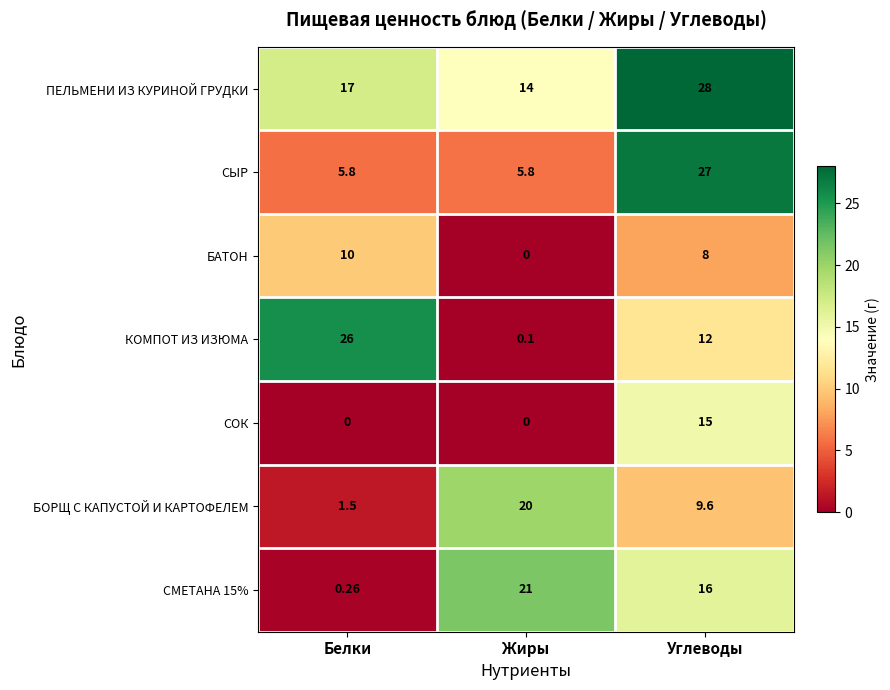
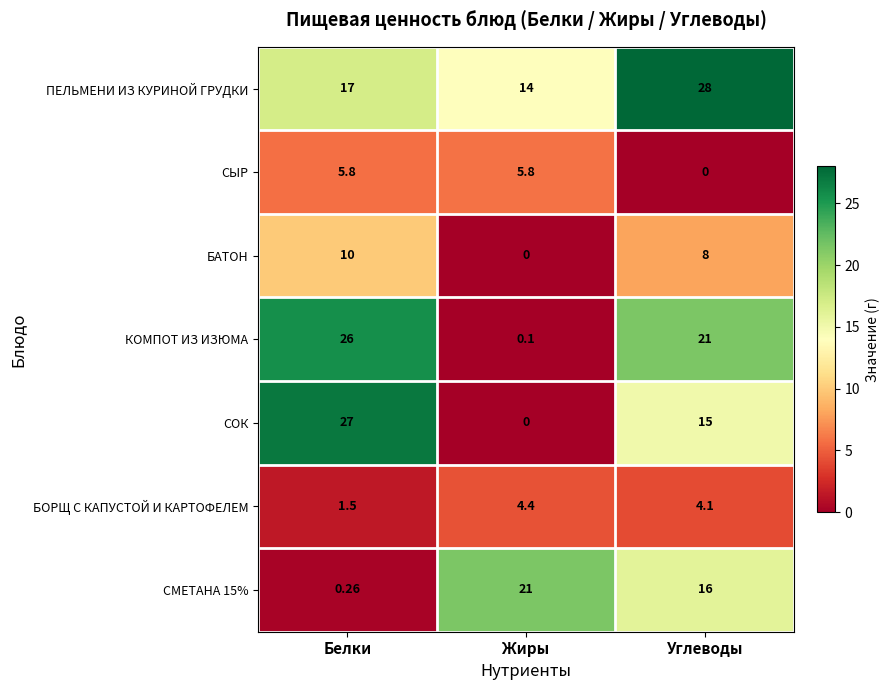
СЫР, Углеводы: 27 -> 0
КОМПОТ ИЗ ИЗЮМА, Углеводы: 12 -> 21
СОК, Белки: 0 -> 27
БОРЩ С КАПУСТОЙ И КАРТОФЕЛЕМ, Жиры: 20 -> 4.4
БОРЩ С КАПУСТОЙ И КАРТОФЕЛЕМ, Углеводы: 9.6 -> 4.1
